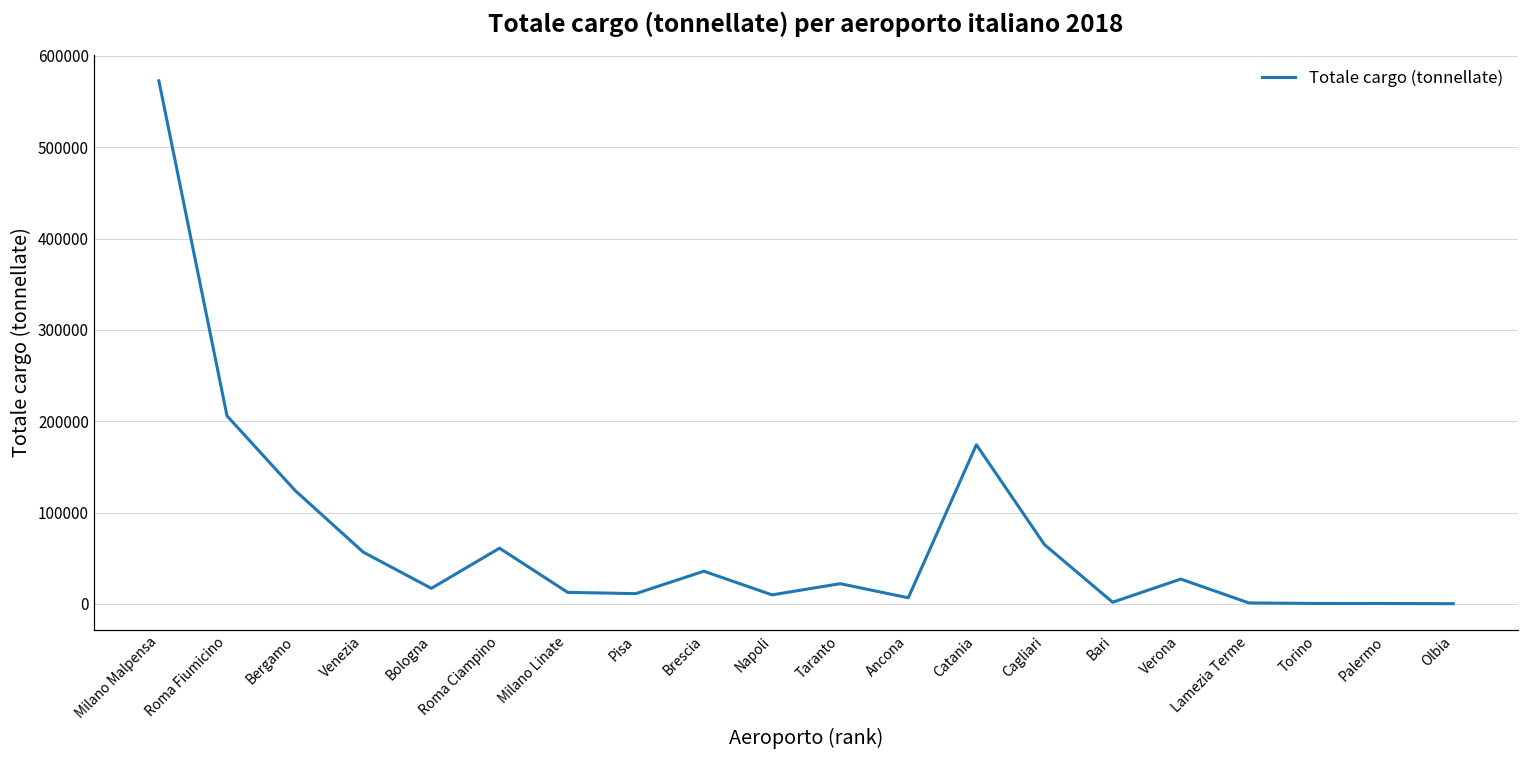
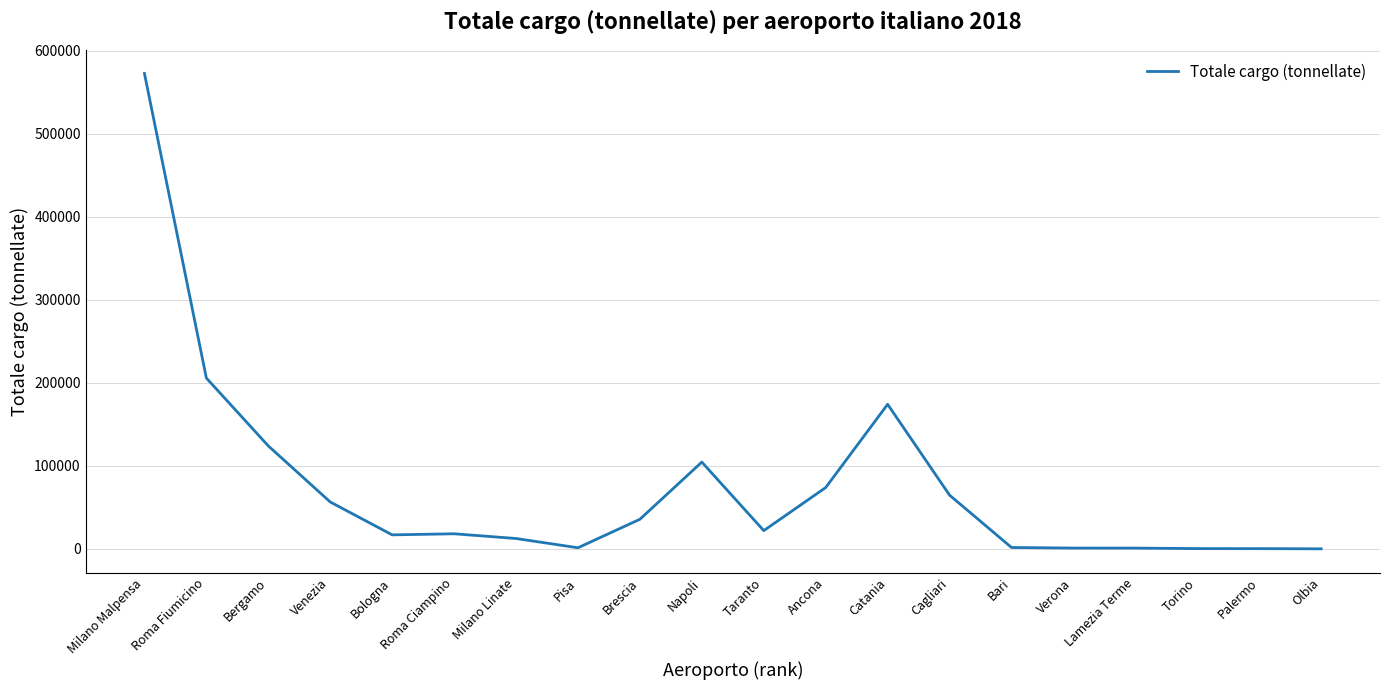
Roma Ciampino: 60000 -> 20000
Pisa: 10000 -> 0
Napoli: 10000 -> 100000
Ancona: 10000 -> 70000
Verona: 30000 -> 0
